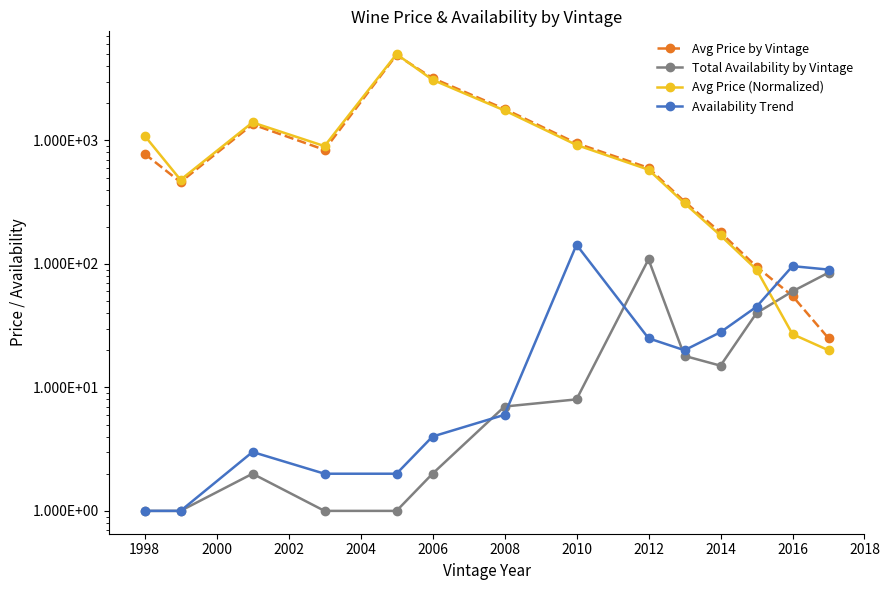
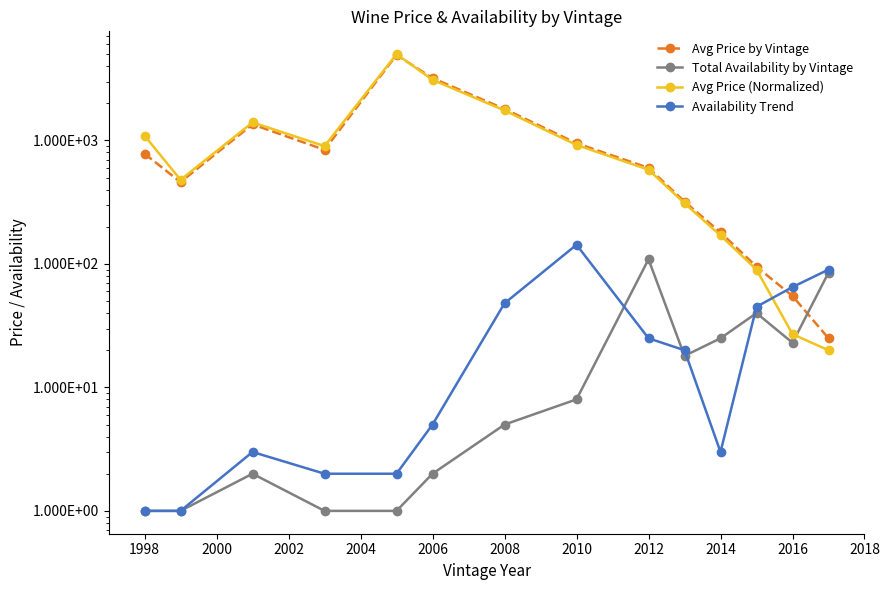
Availability Trend, 2006: 4 -> 5
Total Availability by Vintage, 2008: 7 -> 5
Availability Trend, 2008: 6 -> 48
Total Availability by Vintage, 2014: 15 -> 25
Availability Trend, 2014: 28 -> 3
Total Availability by Vintage, 2016: 60 -> 23
Availability Trend, 2016: 100 -> 70
